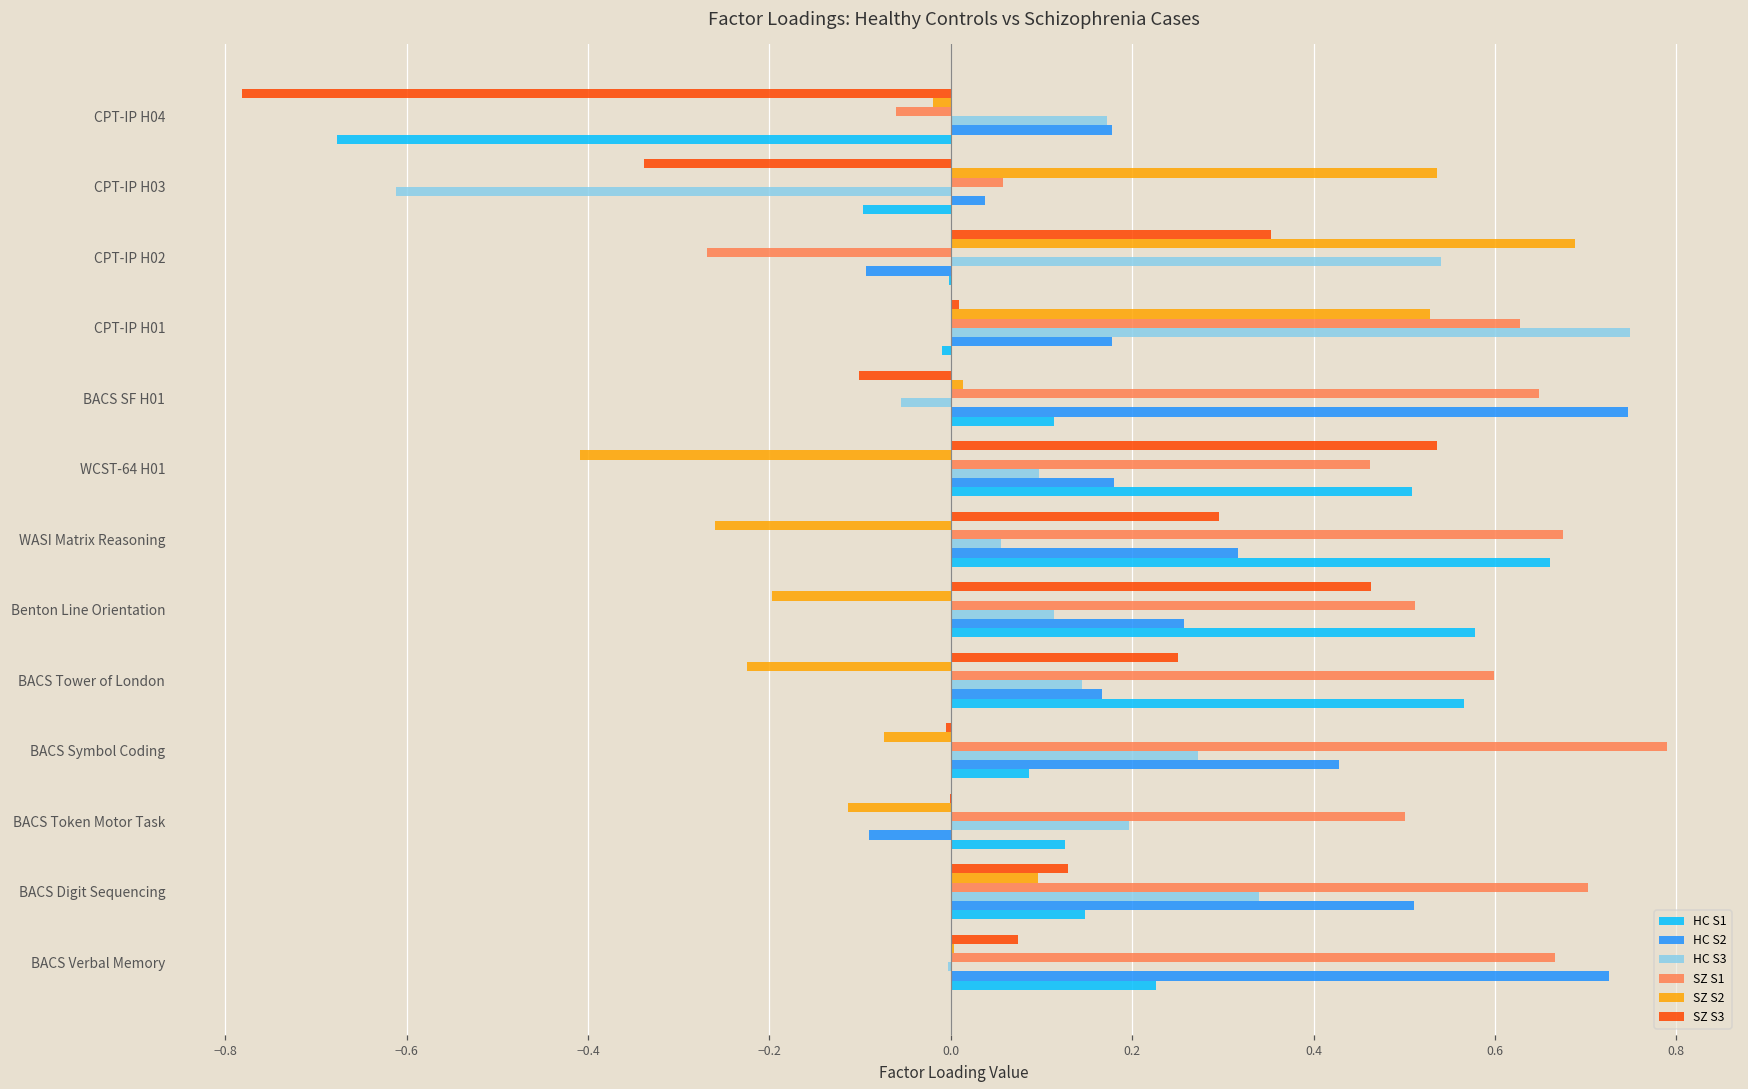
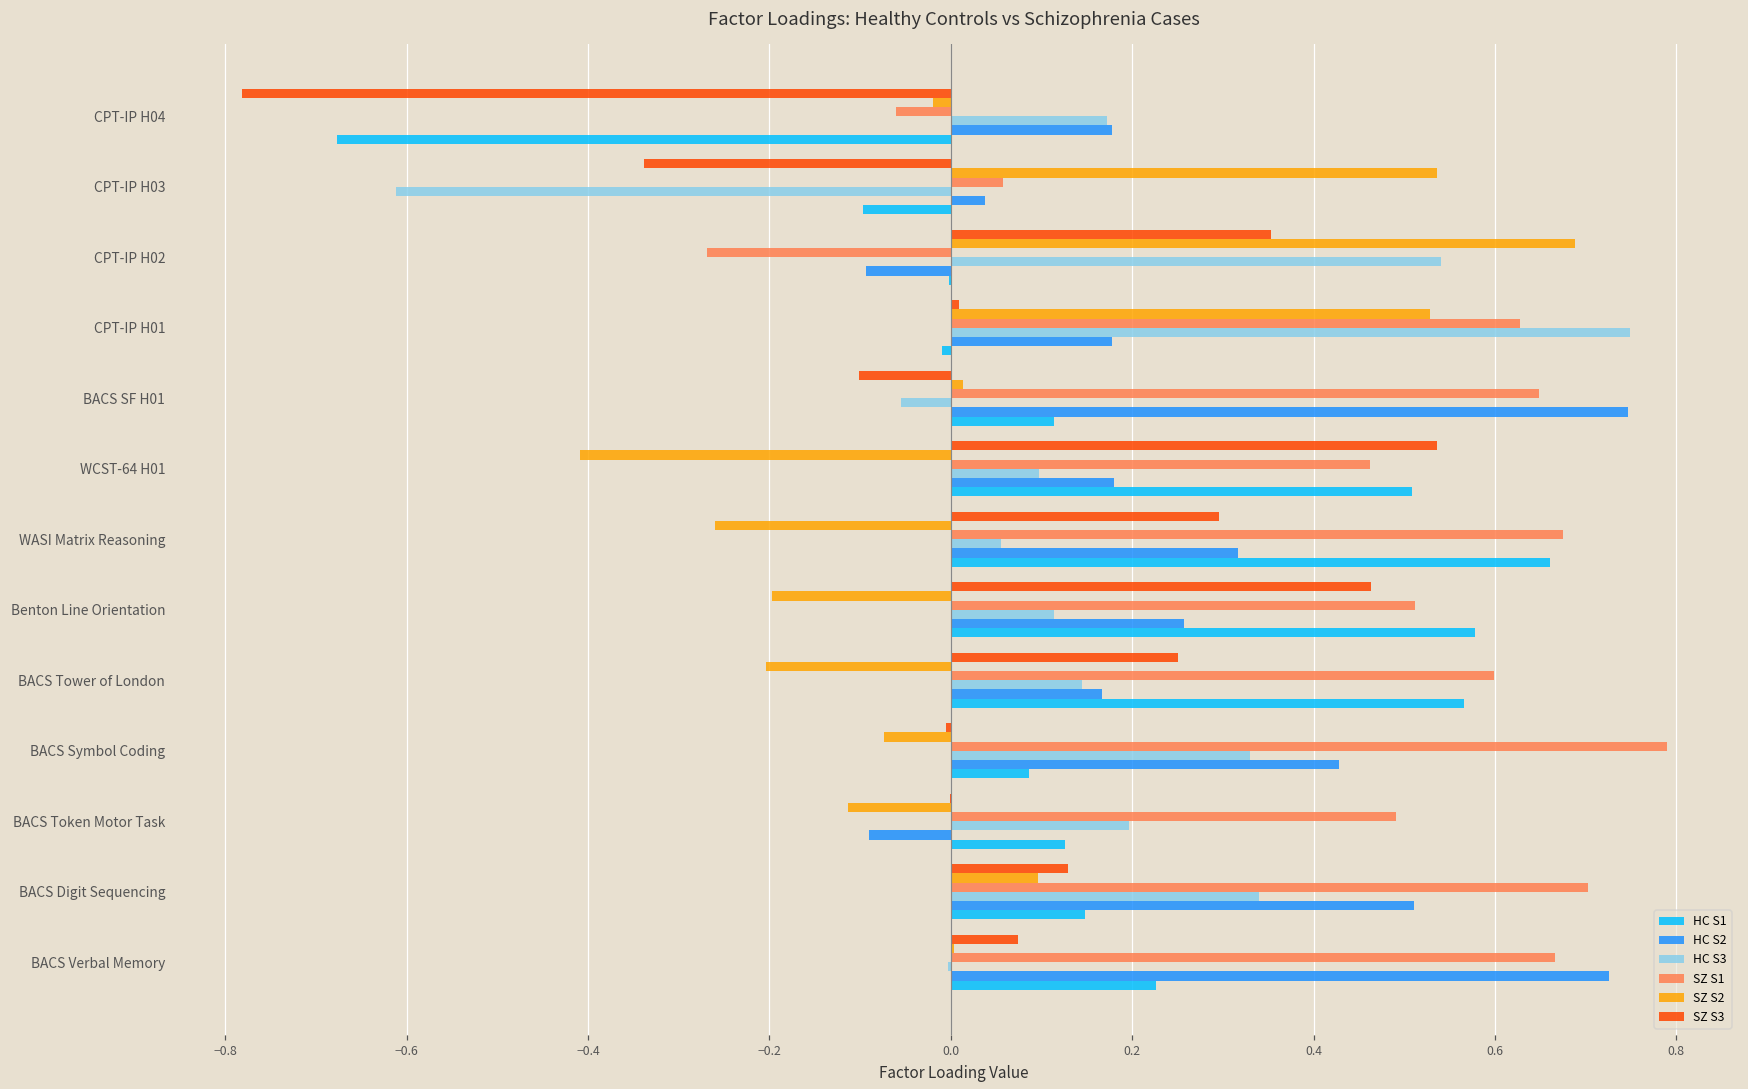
SZ S2, BACS Tower of London: -0.22 -> -0.20
HC S3, BACS Symbol Coding: 0.27 -> 0.33
SZ S1, BACS Token Motor Task: 0.50 -> 0.49
